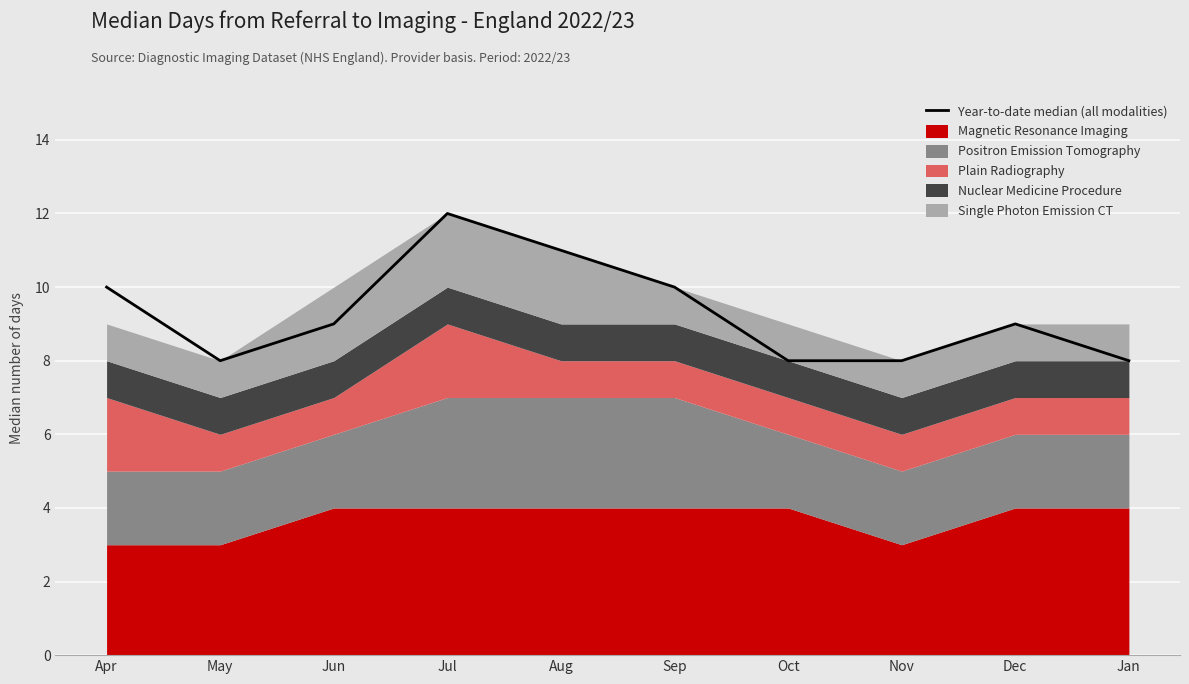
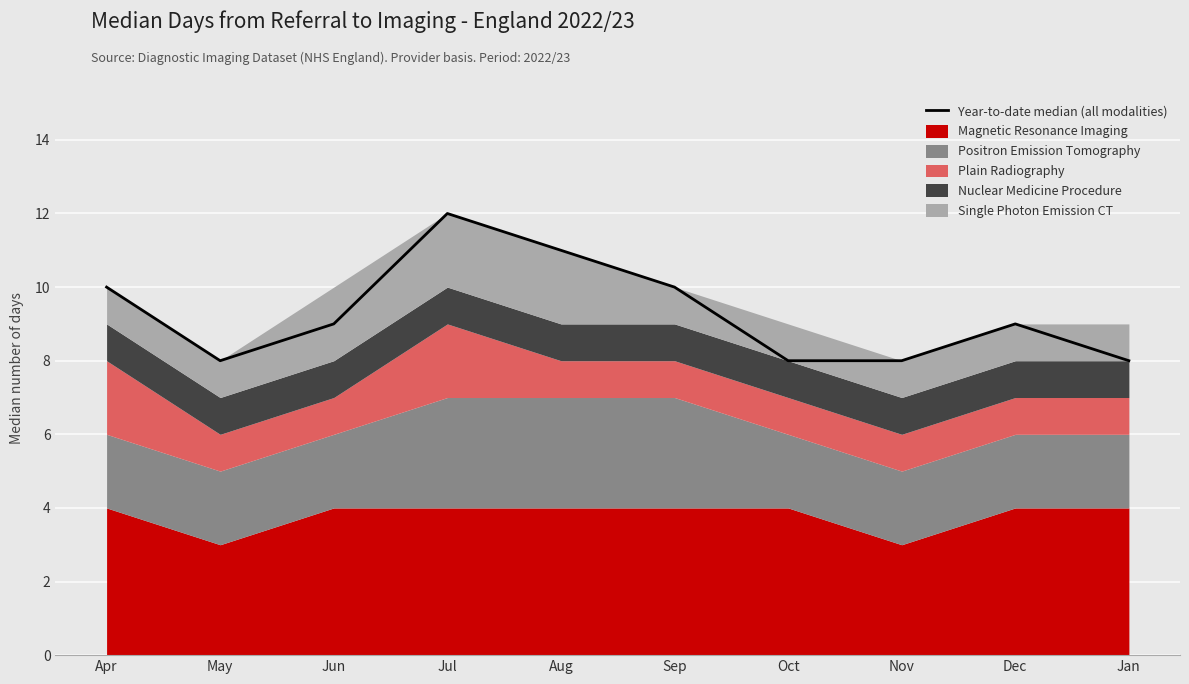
Magnetic Resonance Imaging, Apr: 3 -> 4
